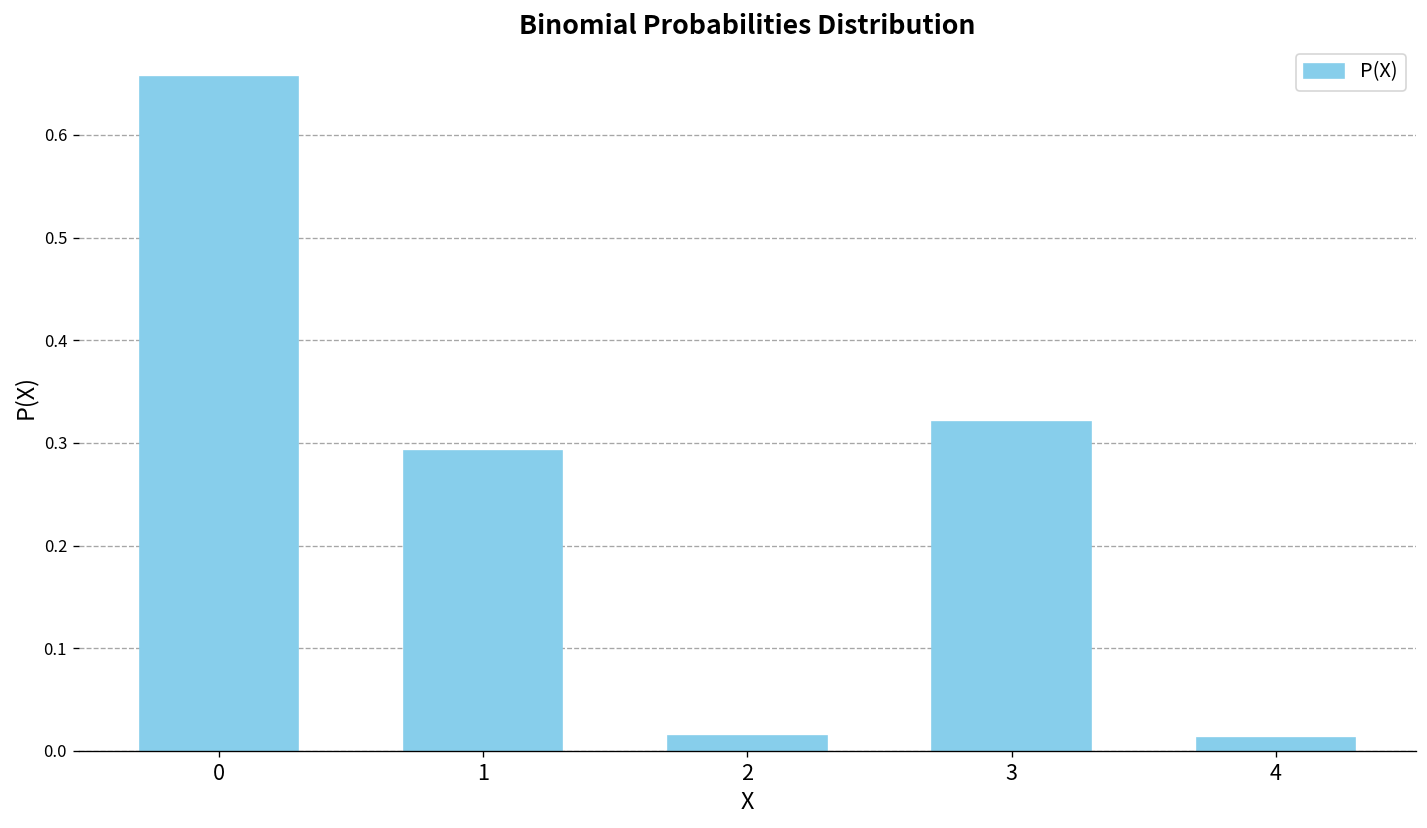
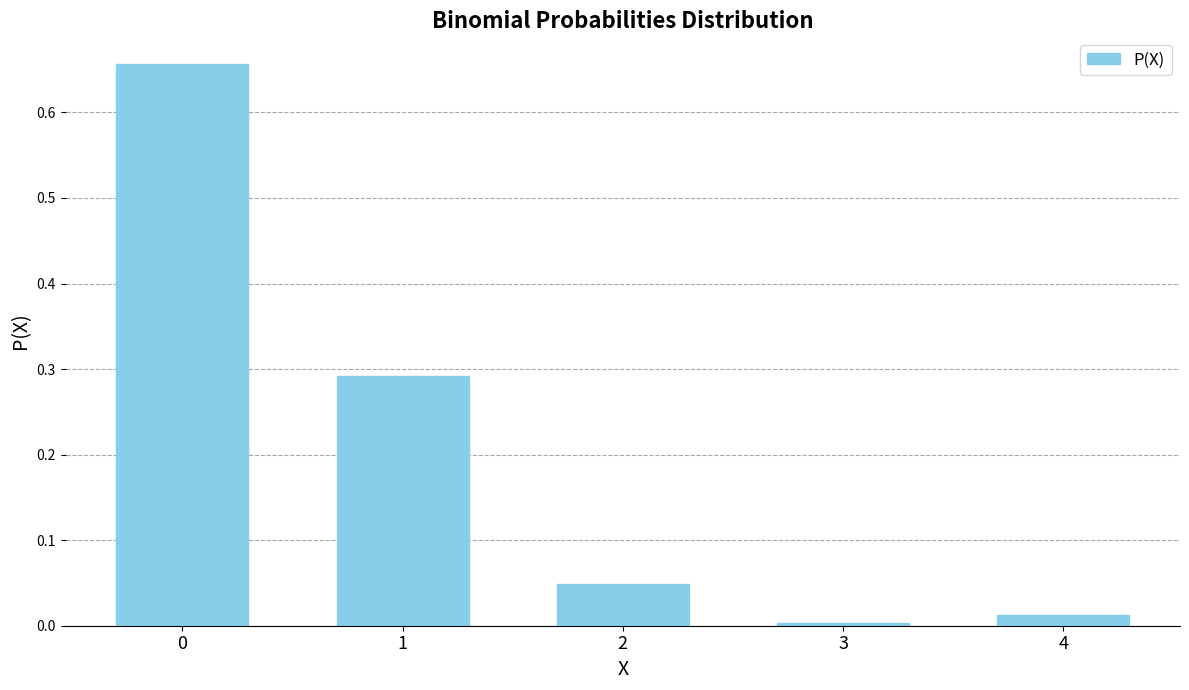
2: 0.01 -> 0.05
3: 0.32 -> 0.00
